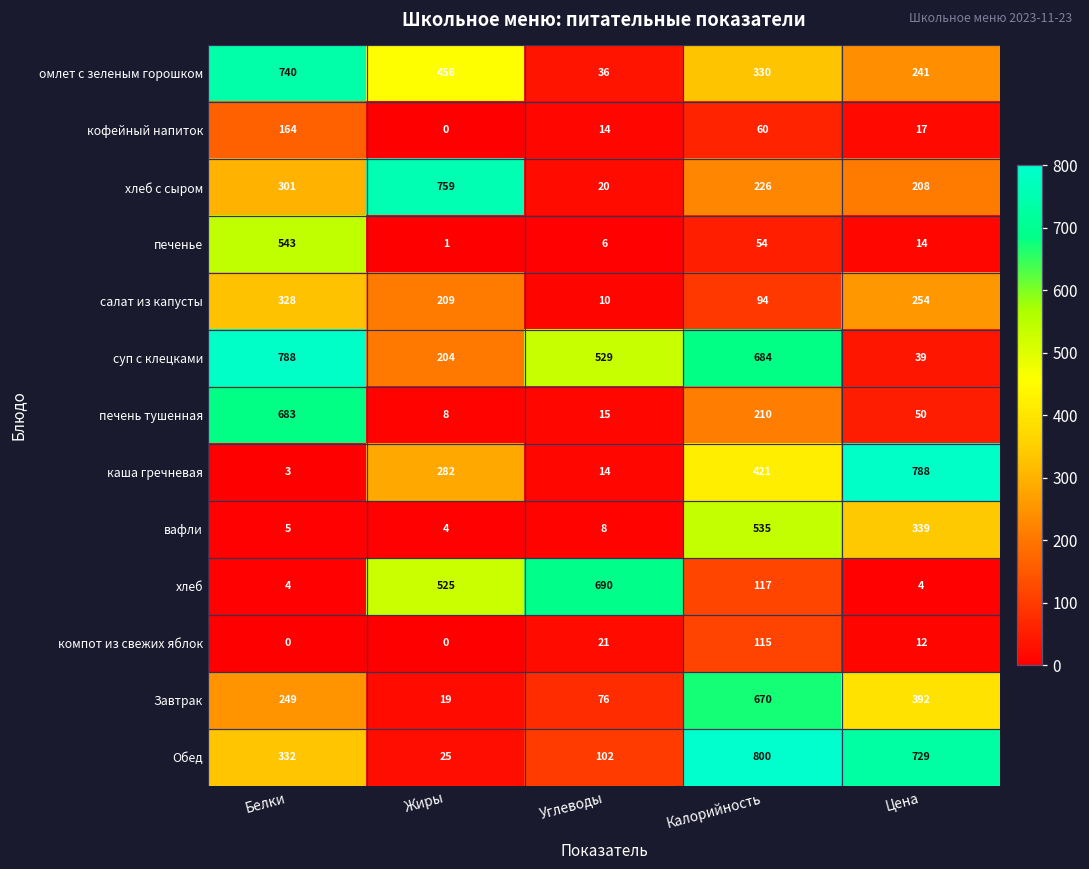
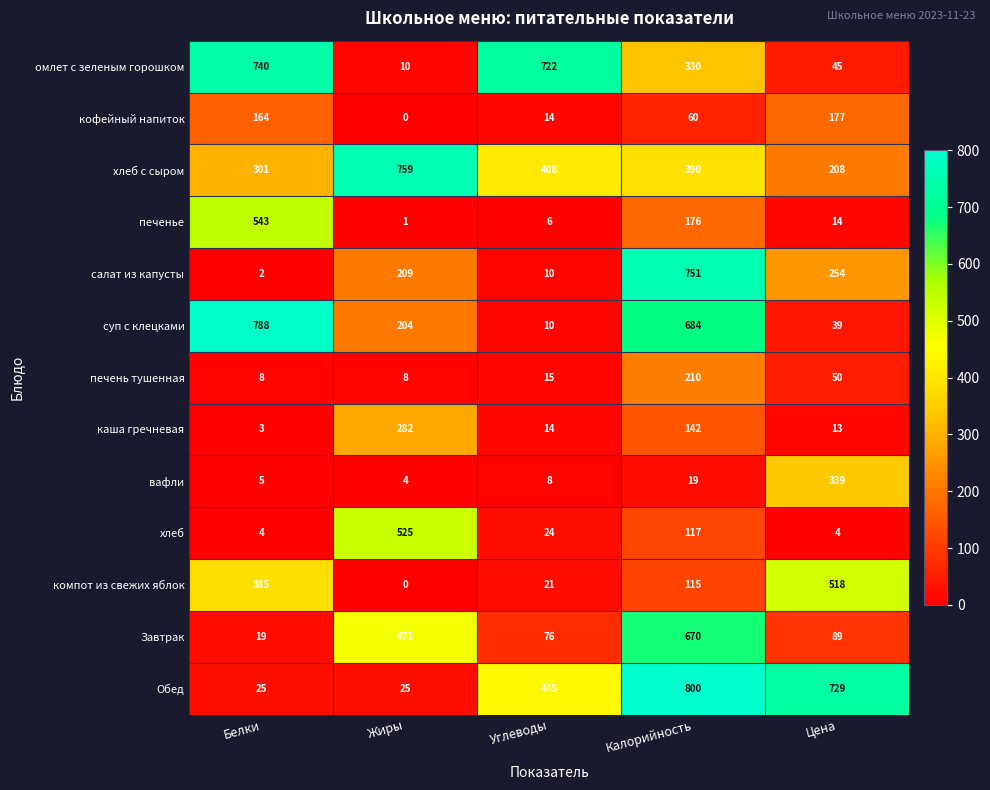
омлет с зеленым горошком, Жиры: 456 -> 10
омлет с зеленым горошком, Углеводы: 36 -> 722
омлет с зеленым горошком, Цена: 241 -> 45
кофейный напиток, Цена: 17 -> 177
хлеб с сыром, Углеводы: 20 -> 408
хлеб с сыром, Калорийность: 226 -> 390
печенье, Калорийность: 54 -> 176
салат из капусты, Белки: 328 -> 2
салат из капусты, Калорийность: 94 -> 751
суп с клецками, Углеводы: 529 -> 10
печень тушенная, Белки: 683 -> 8
каша гречневая, Калорийность: 421 -> 142
каша гречневая, Цена: 788 -> 13
вафли, Калорийность: 535 -> 19
хлеб, Углеводы: 690 -> 24
компот из свежих яблок, Белки: 0 -> 385
компот из свежих яблок, Цена: 12 -> 518
Завтрак, Белки: 249 -> 19
Завтрак, Жиры: 19 -> 471
Завтрак, Цена: 392 -> 89
Обед, Белки: 332 -> 25
Обед, Углеводы: 102 -> 445
